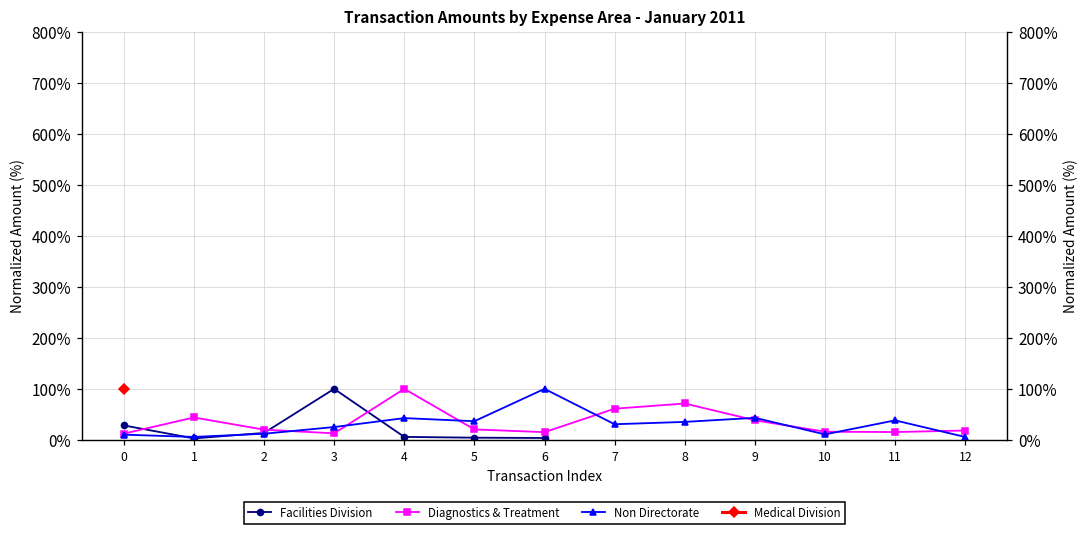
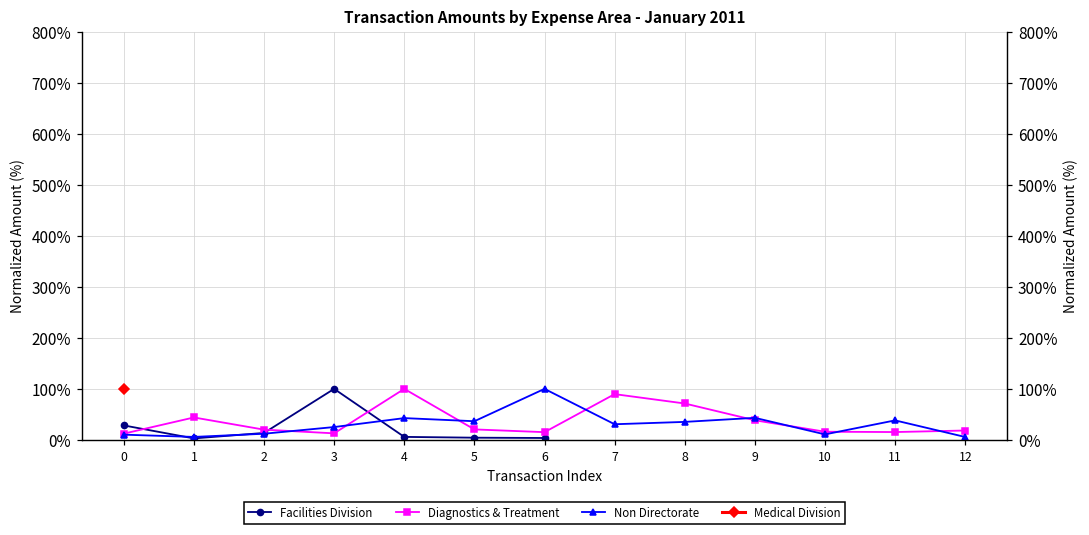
Diagnostics & Treatment, 7: 60% -> 90%
